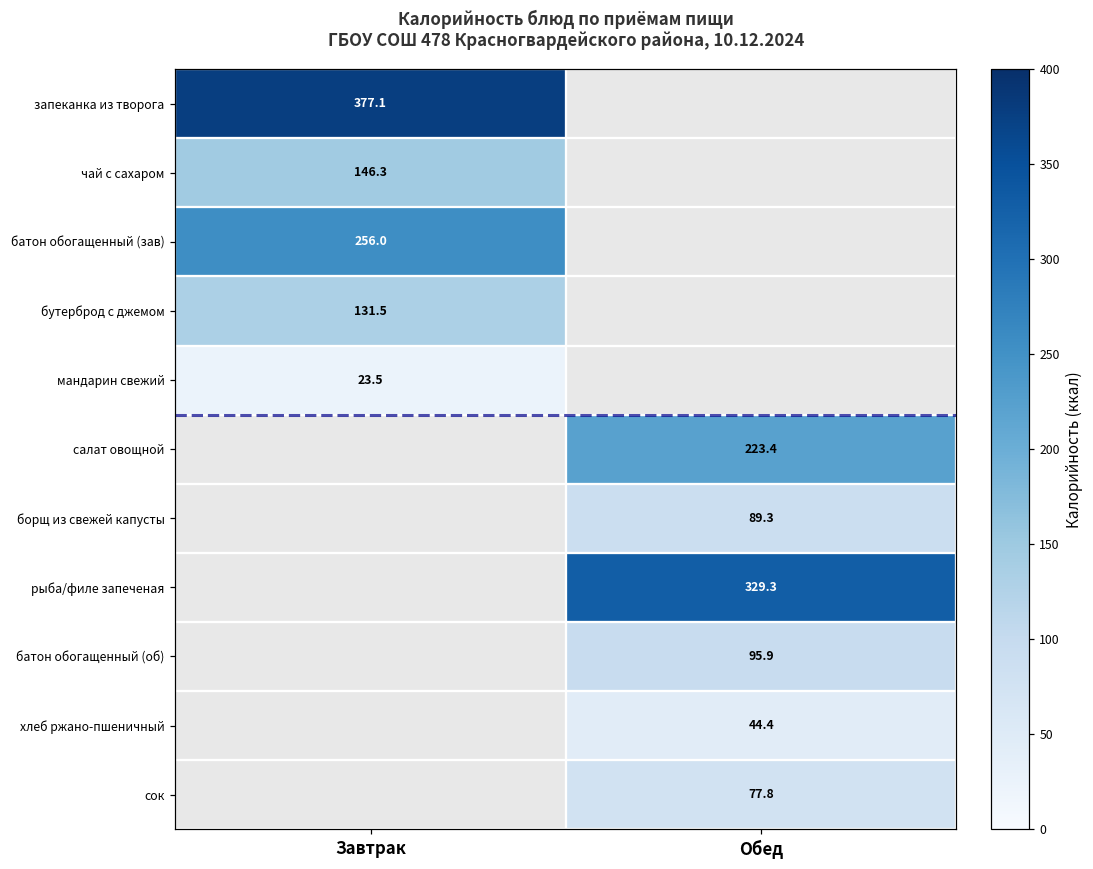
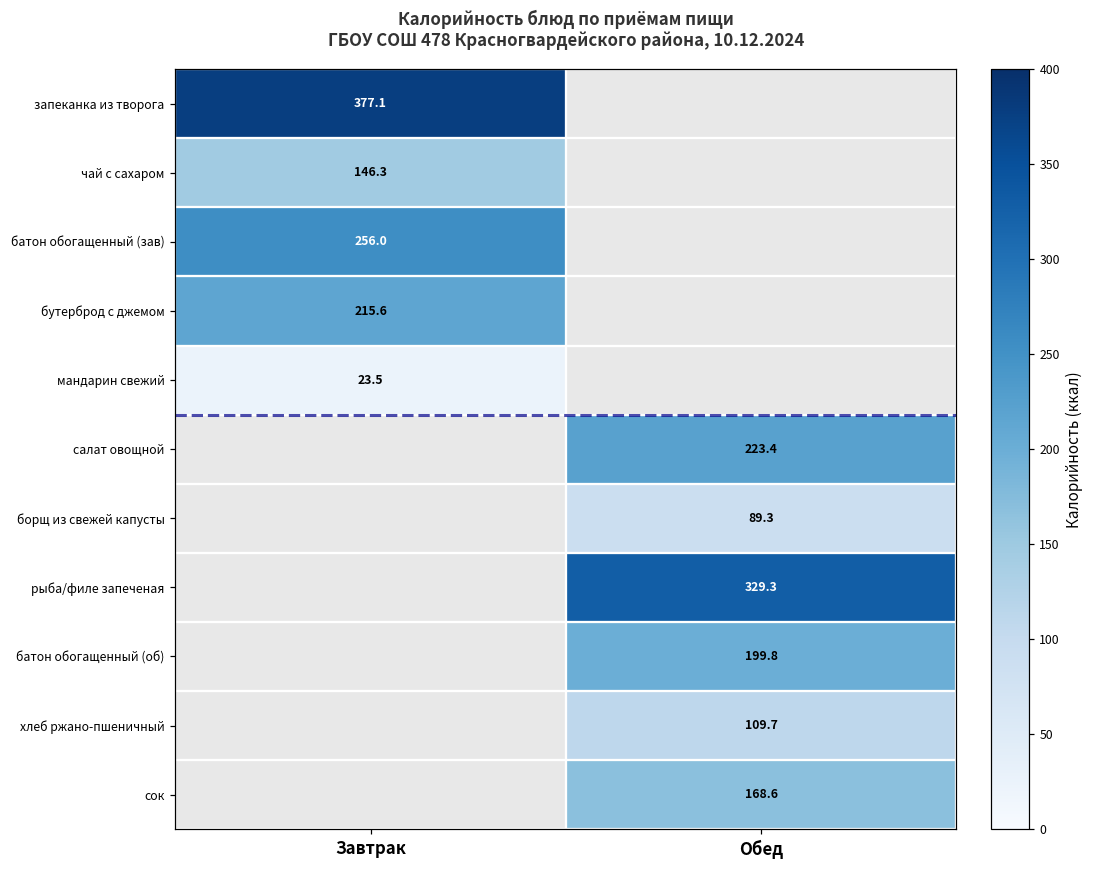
бутерброд с джемом, Завтрак: 131.5 -> 215.6
батон обогащенный (об), Обед: 95.9 -> 199.8
хлеб ржано-пшеничный, Обед: 44.4 -> 109.7
сок, Обед: 77.8 -> 168.6
